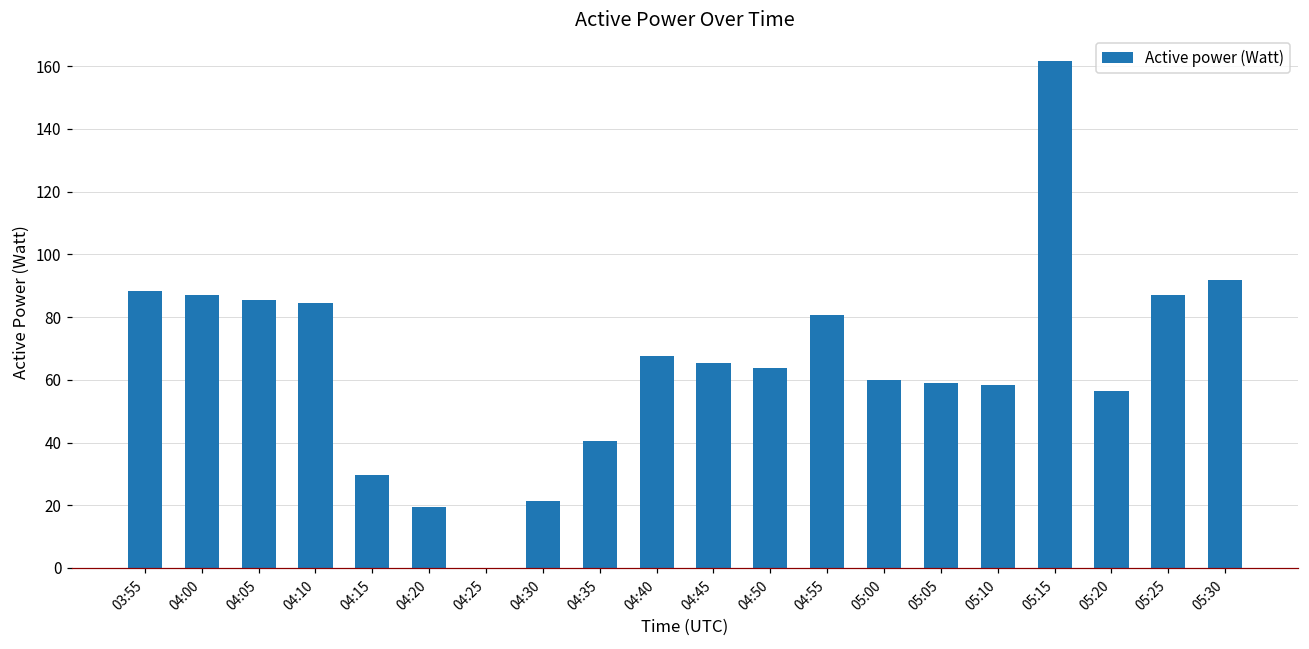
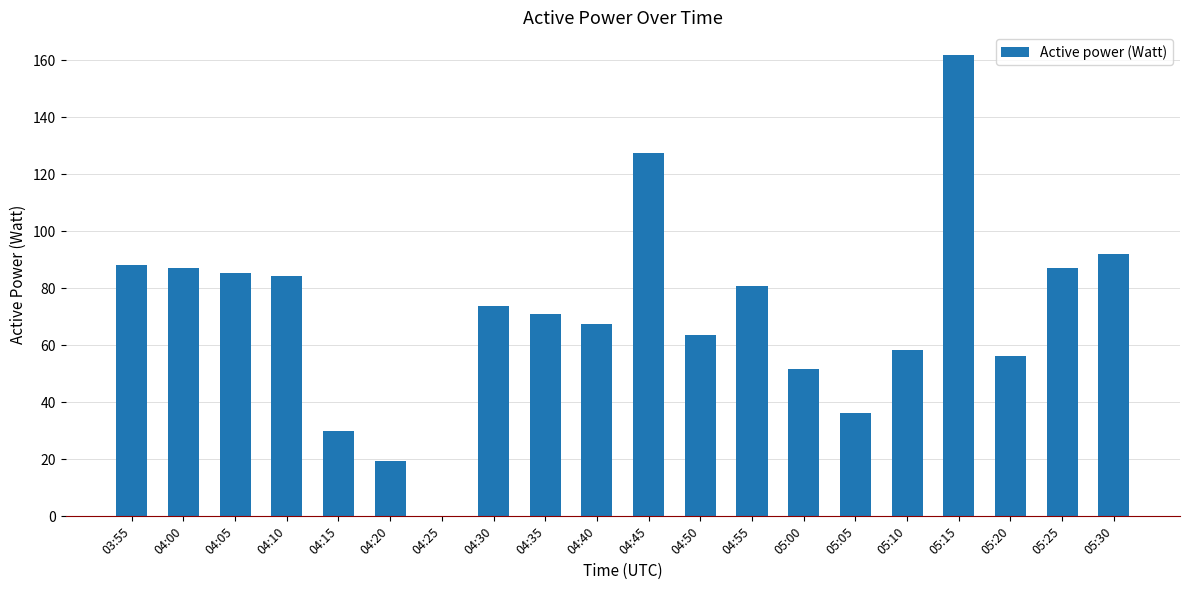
04:30: 22 -> 74
04:35: 41 -> 71
04:45: 65 -> 127
05:00: 60 -> 52
05:05: 59 -> 36
